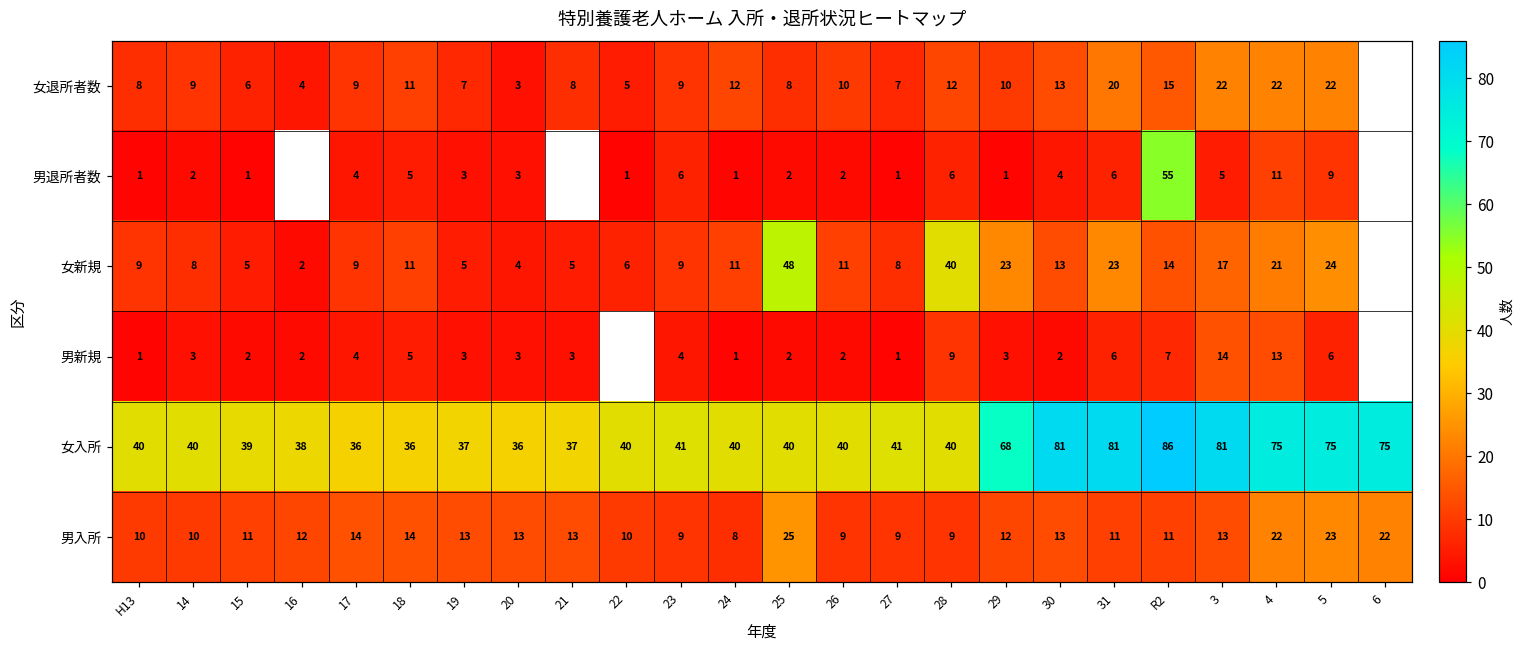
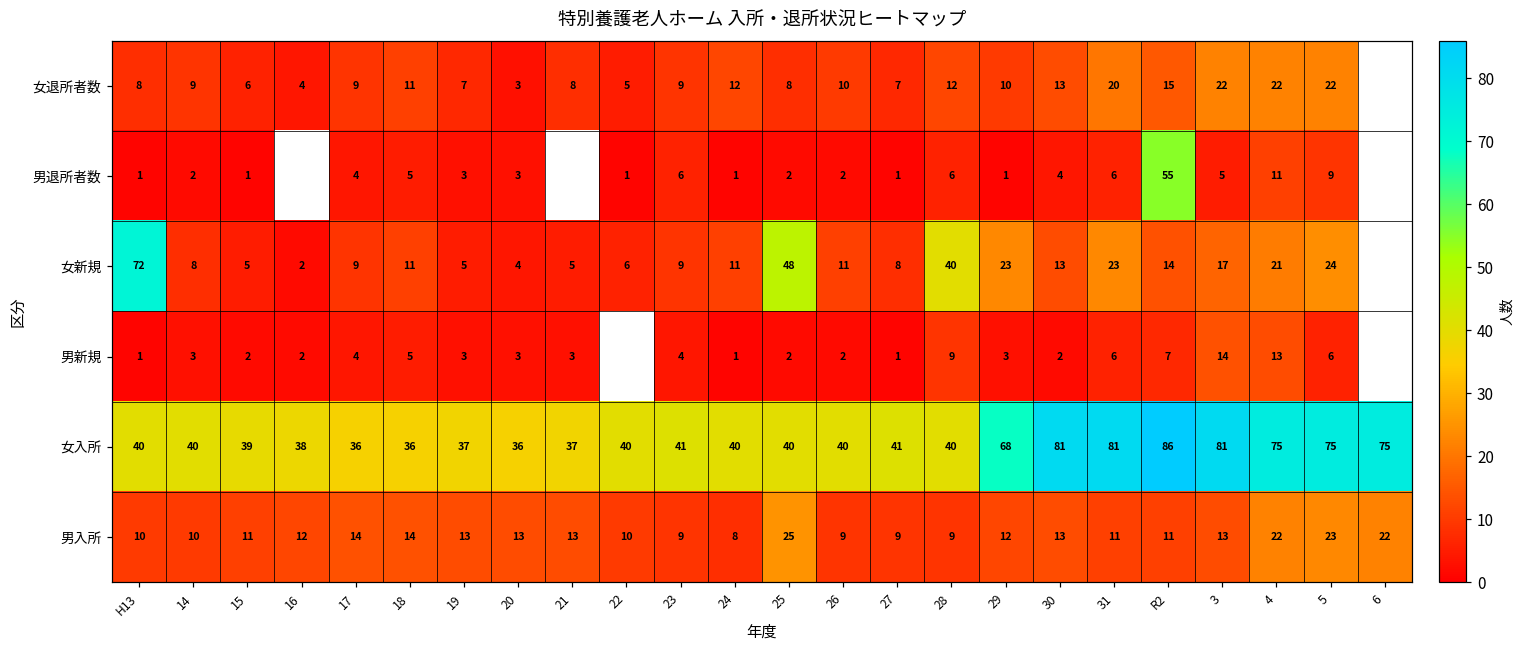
女新規, H13: 9 -> 72
